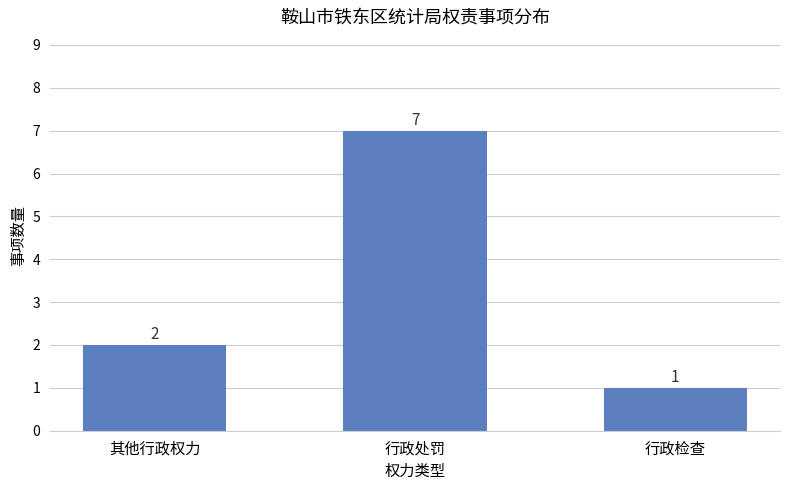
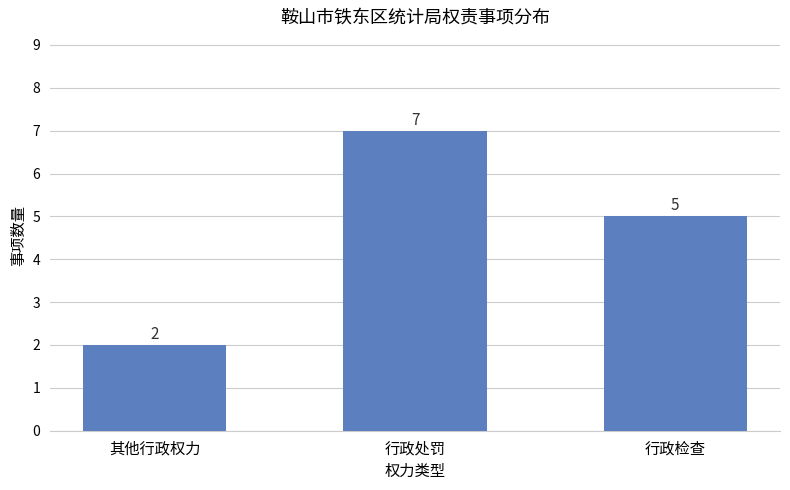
行政检查: 1 -> 5
